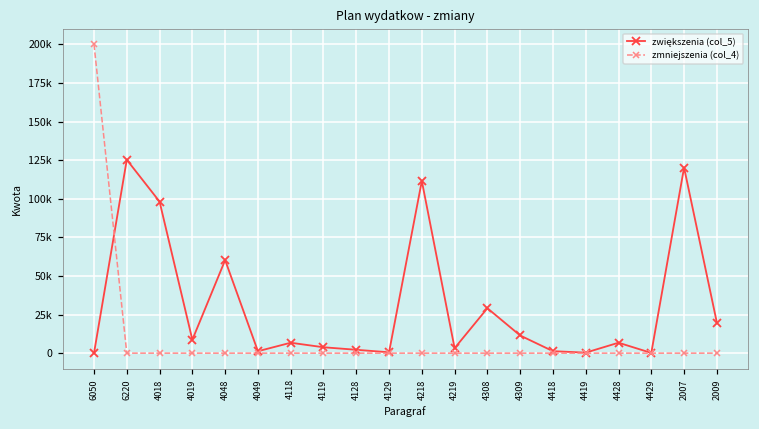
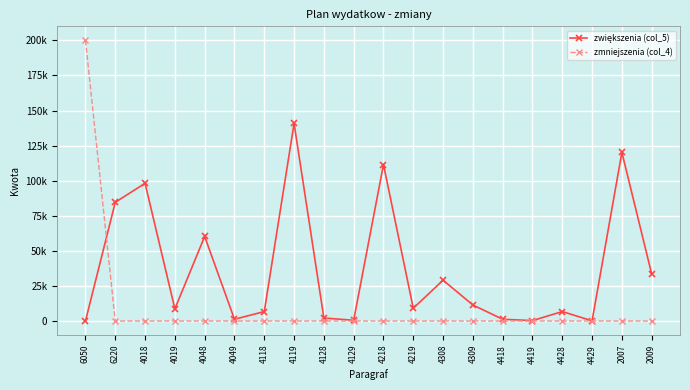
zwiększenia (col_5), 6220: 125000 -> 85000
zwiększenia (col_5), 4119: 4000 -> 141000
zwiększenia (col_5), 4219: 3000 -> 9000
zwiększenia (col_5), 2009: 20000 -> 33000
